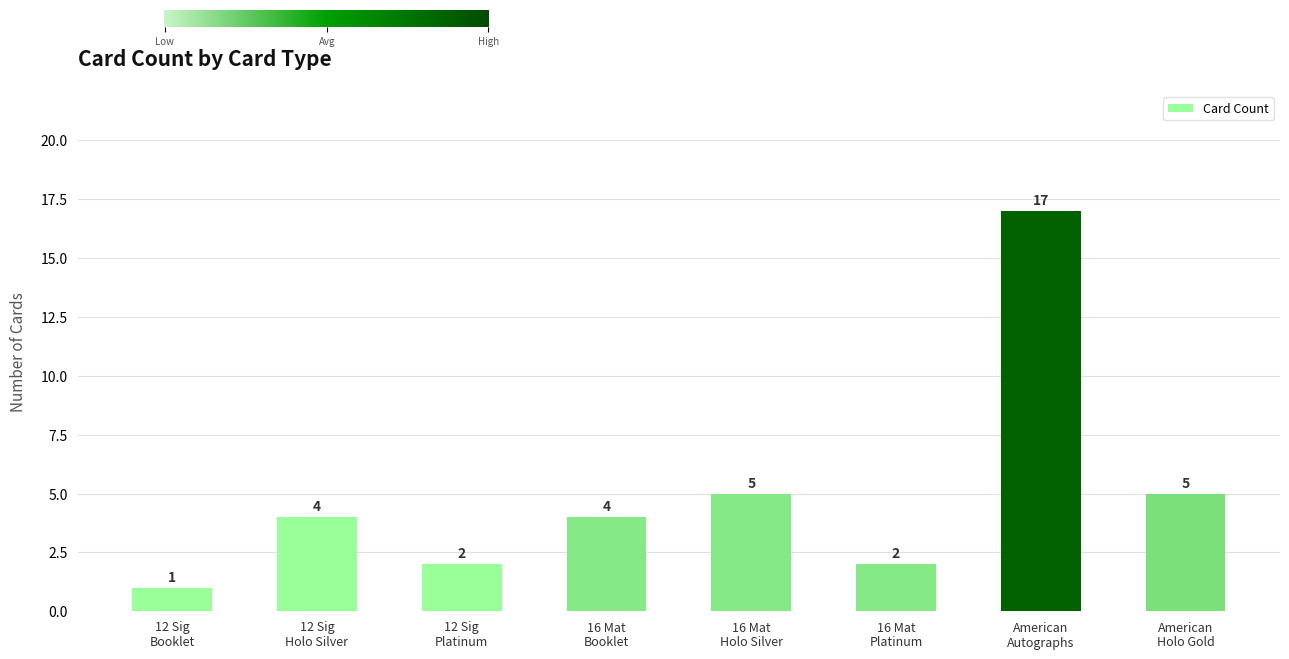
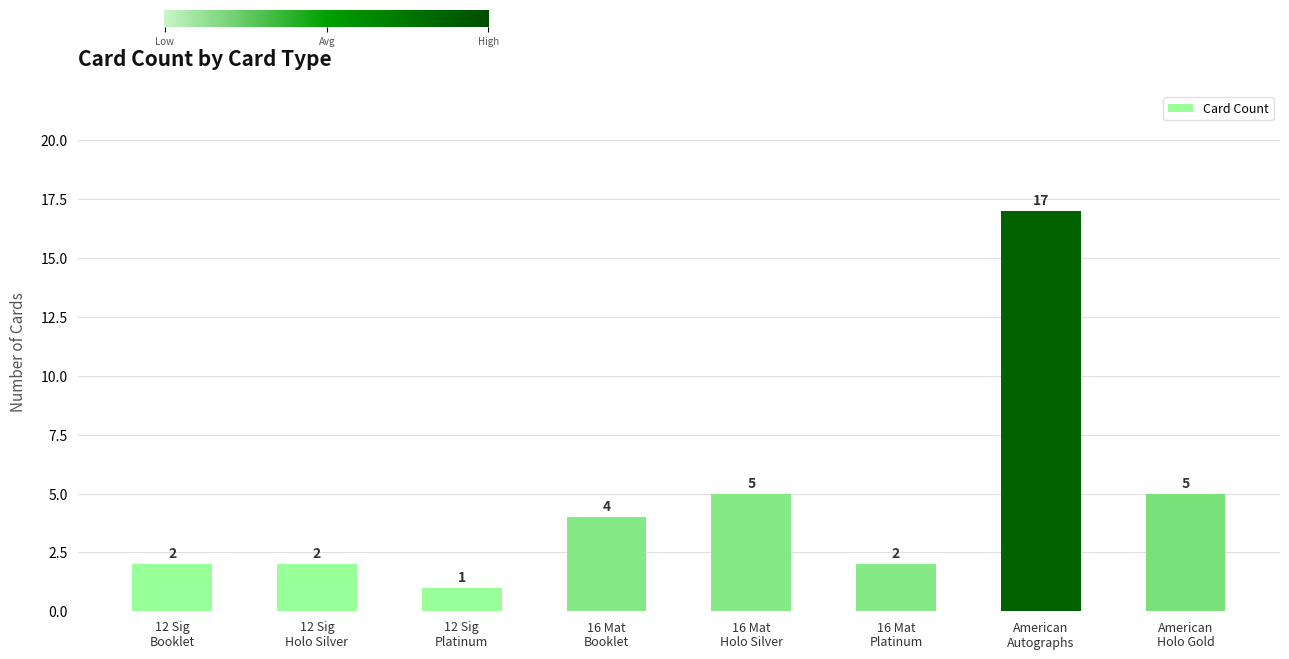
12 Sig Booklet: 1 -> 2
12 Sig Holo Silver: 4 -> 2
12 Sig Platinum: 2 -> 1
